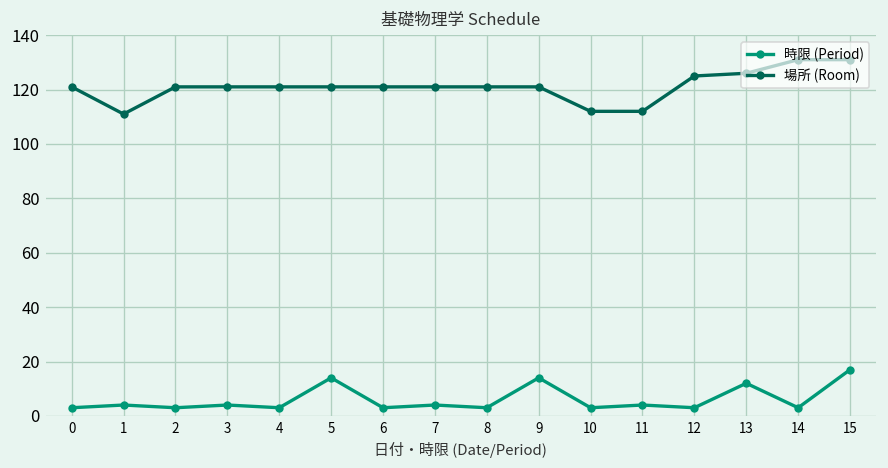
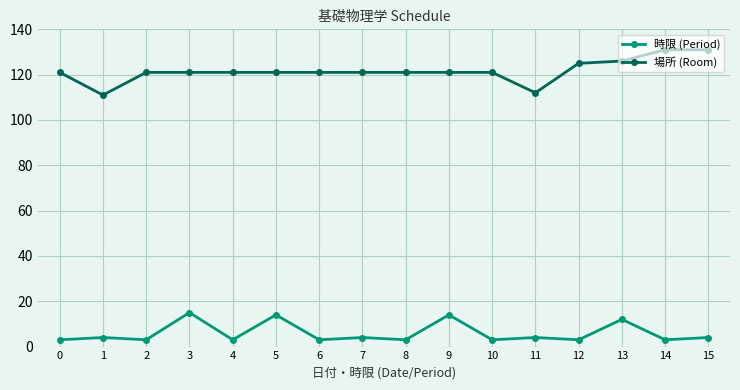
時限 (Period), 3: 4 -> 15
場所 (Room), 10: 112 -> 121
時限 (Period), 15: 17 -> 4
